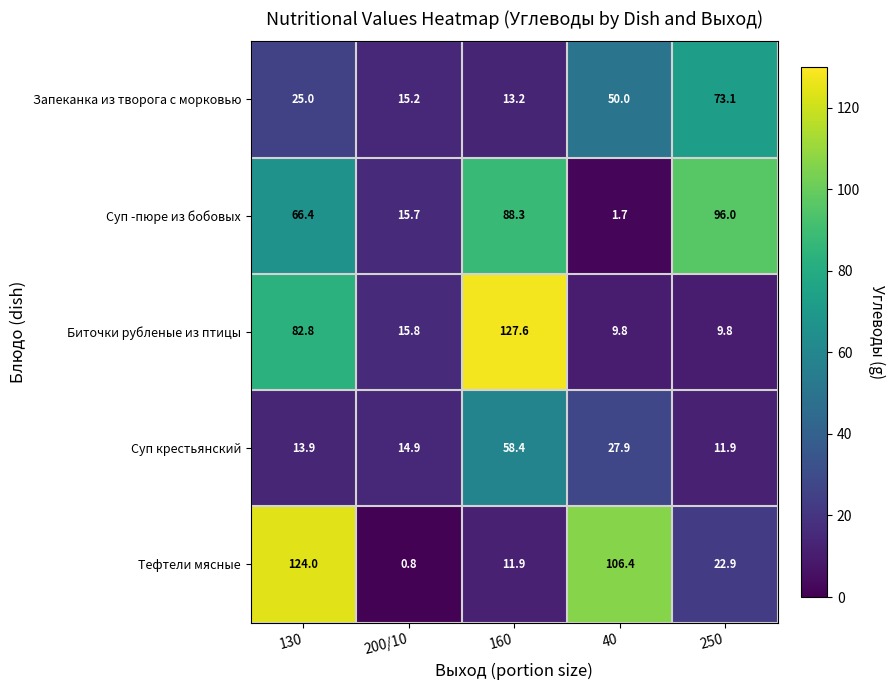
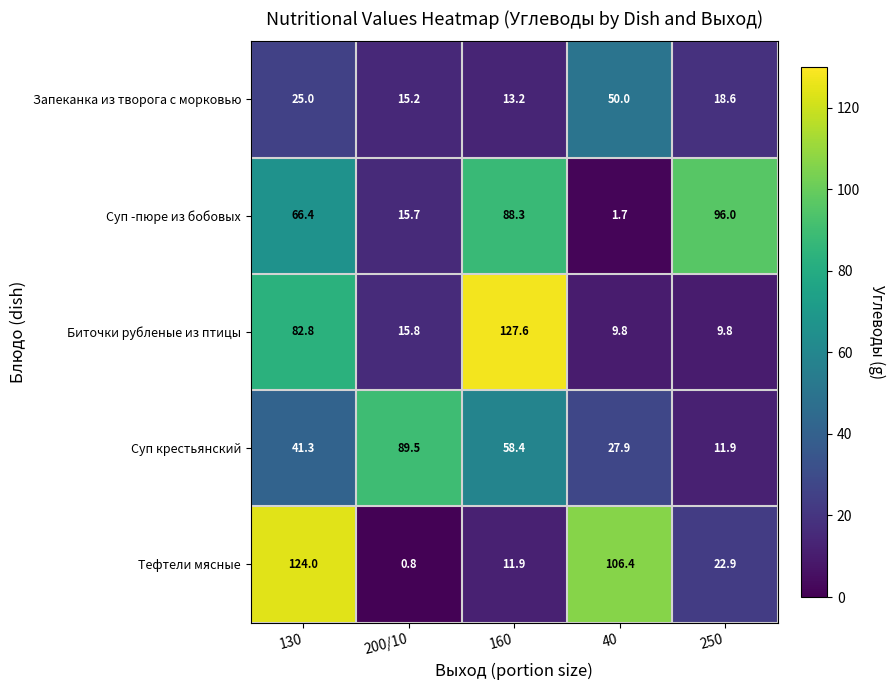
Запеканка из творога с морковью, 250: 73.1 -> 18.6
Суп крестьянский, 130: 13.9 -> 41.3
Суп крестьянский, 200/10: 14.9 -> 89.5
